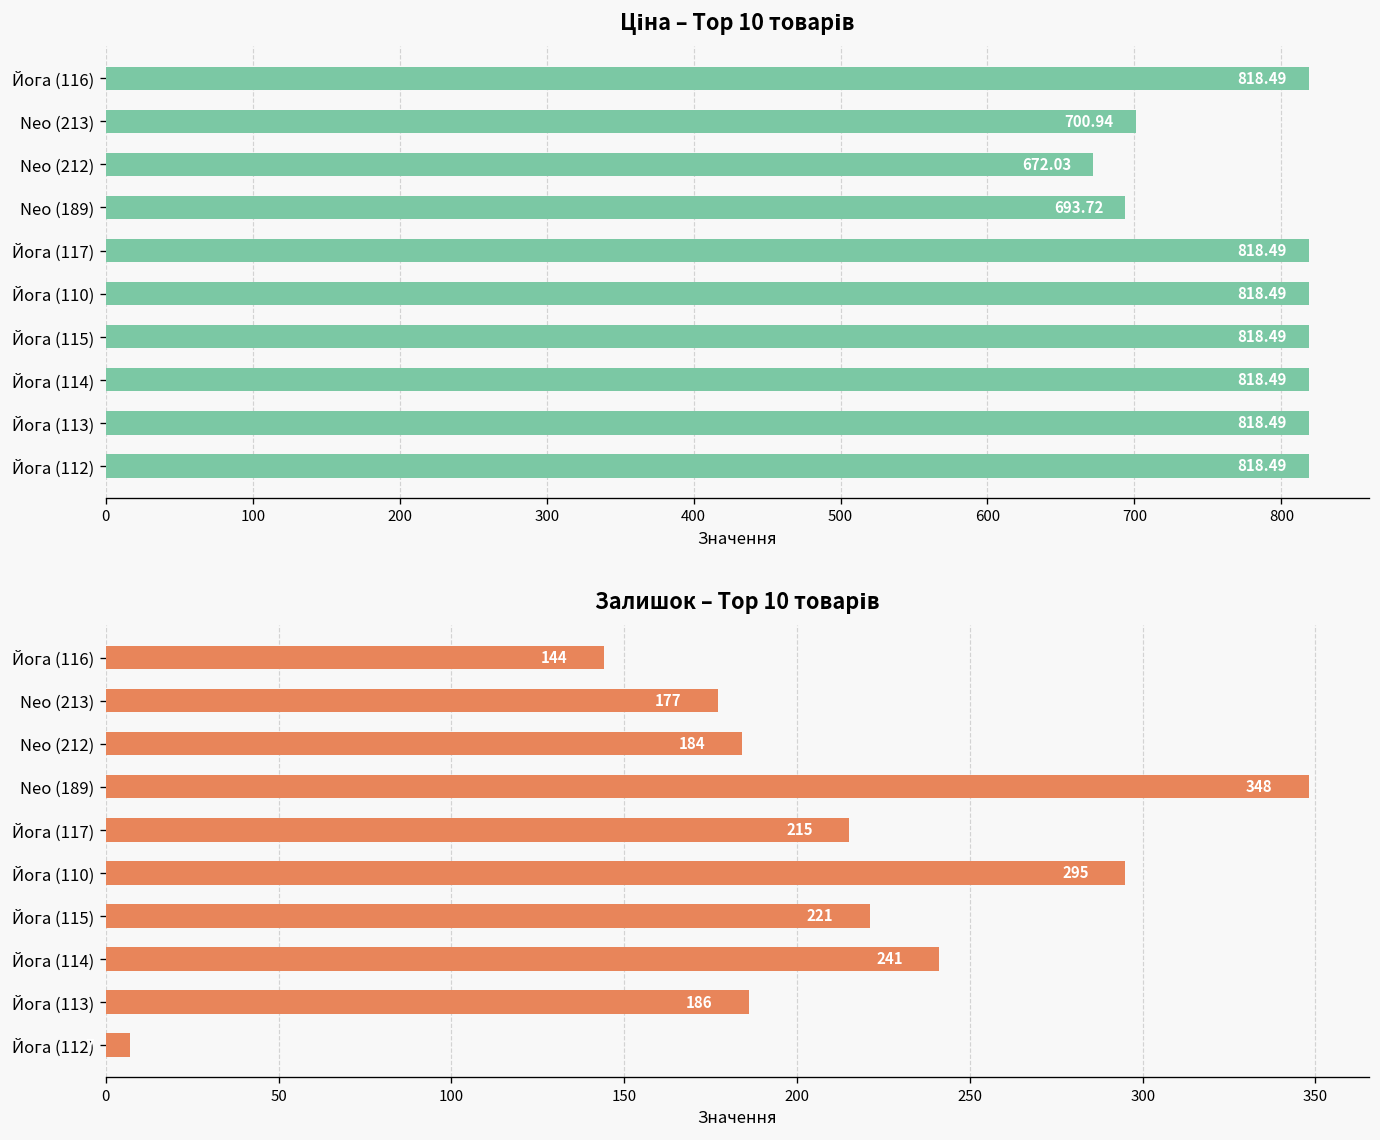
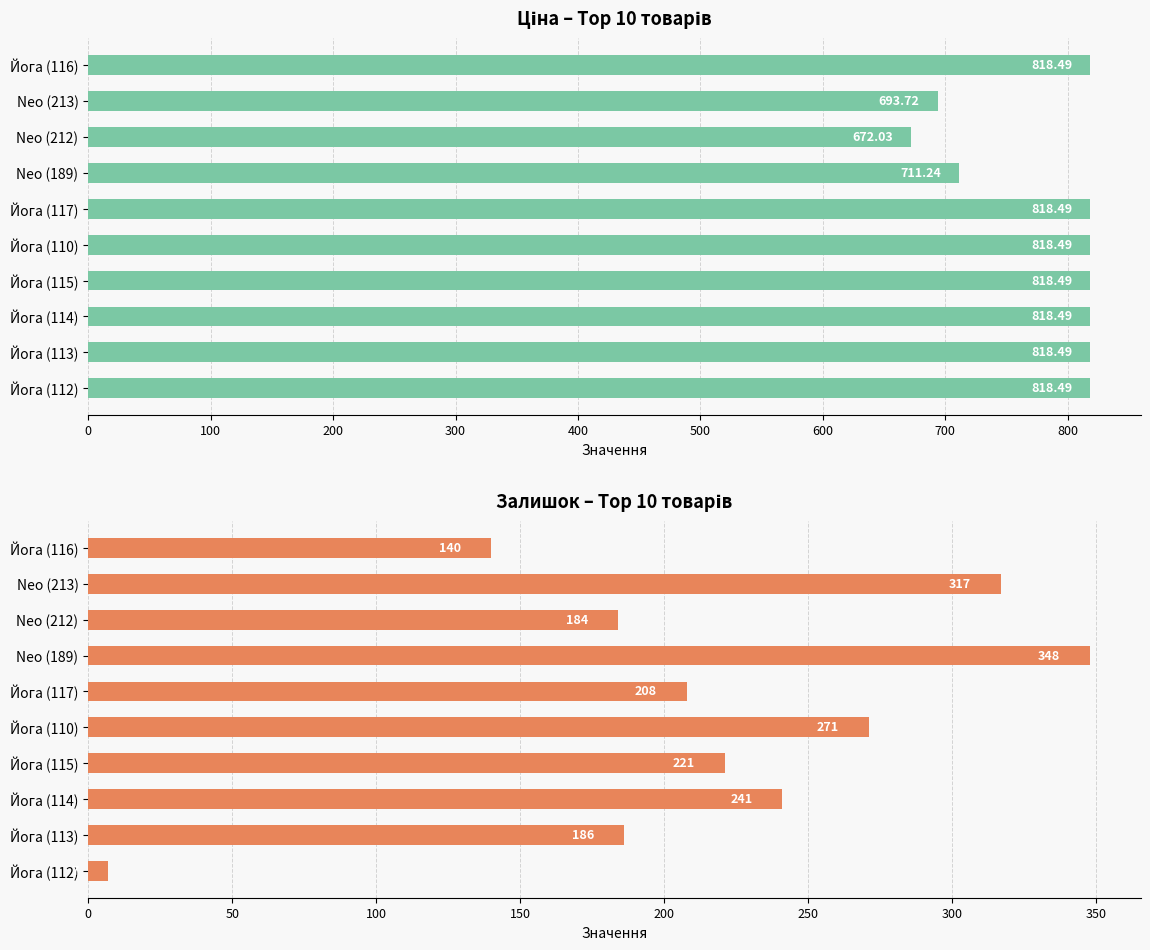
Ціна – Top 10 товарів, Neo (213): 700.94 -> 693.72
Ціна – Top 10 товарів, Neo (189): 693.72 -> 711.24
Залишок – Top 10 товарів, Йога (116): 144 -> 140
Залишок – Top 10 товарів, Neo (213): 177 -> 317
Залишок – Top 10 товарів, Йога (117): 215 -> 208
Залишок – Top 10 товарів, Йога (110): 295 -> 271
